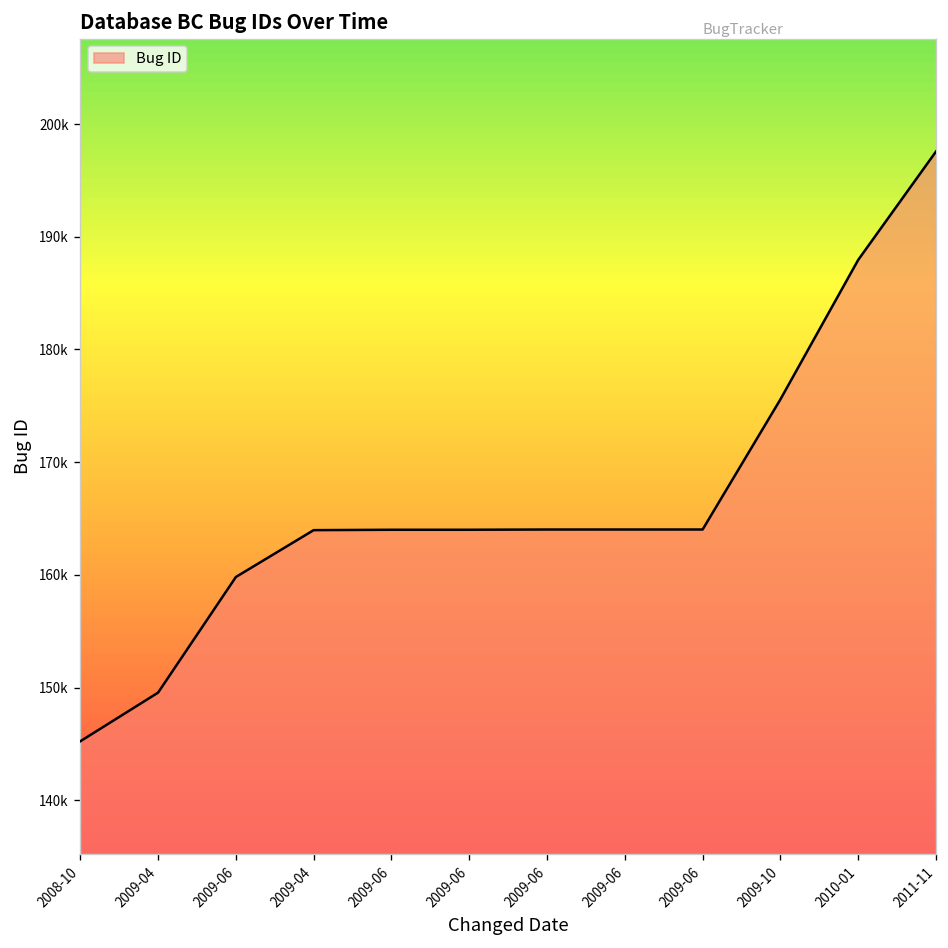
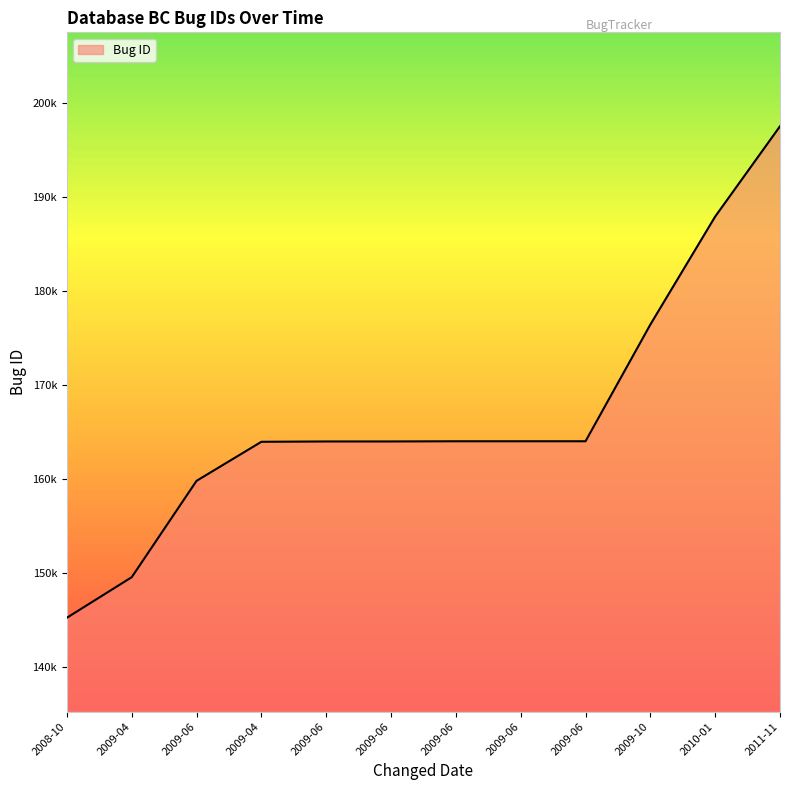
2009-10: 175600 -> 176400
